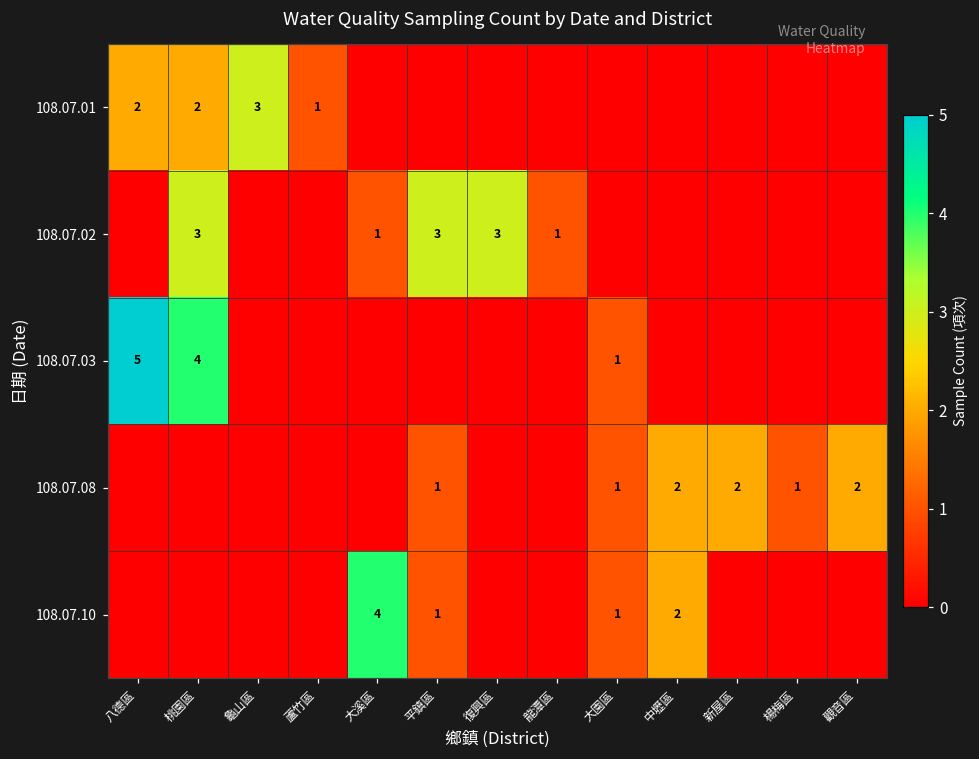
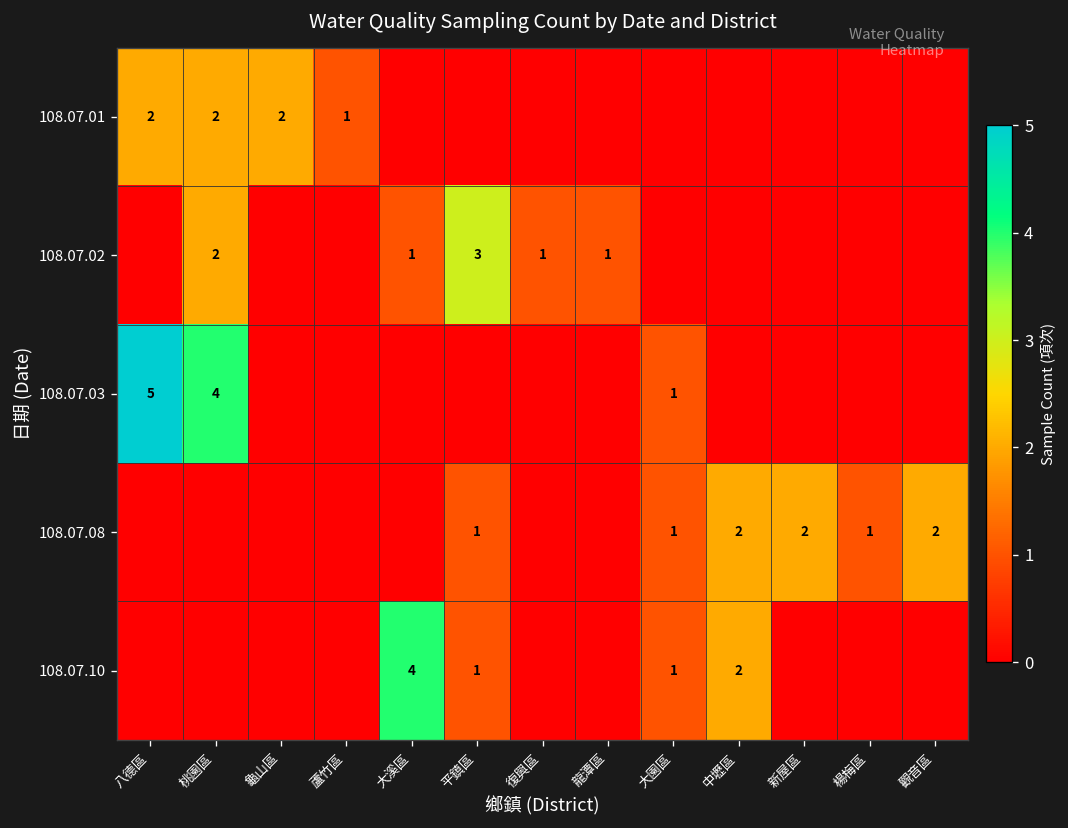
108.07.01, 龜山區: 3 -> 2
108.07.02, 桃園區: 3 -> 2
108.07.02, 復興區: 3 -> 1
